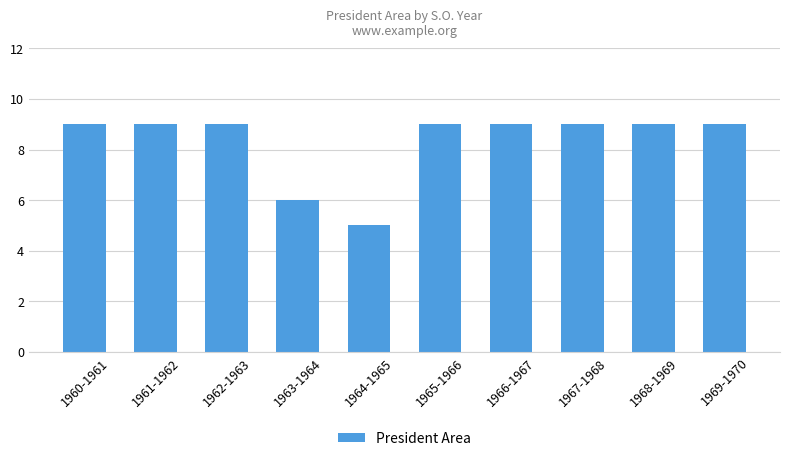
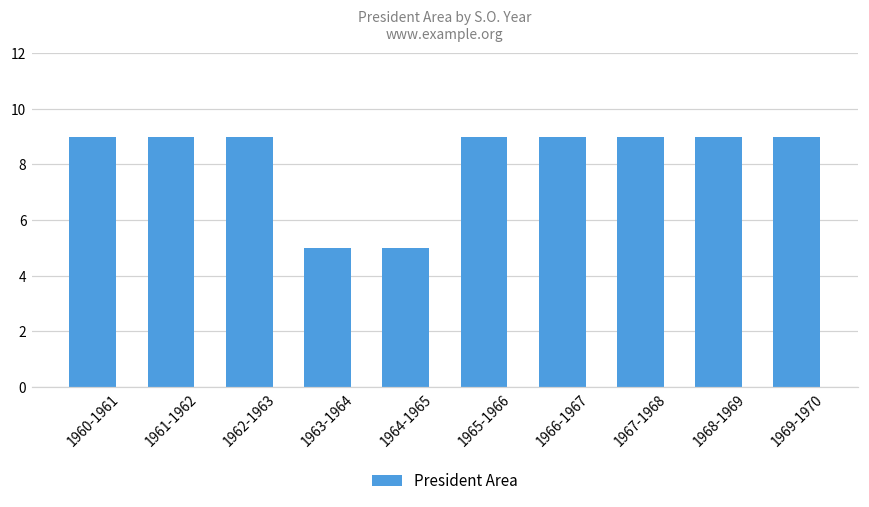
1963-1964: 6 -> 5
